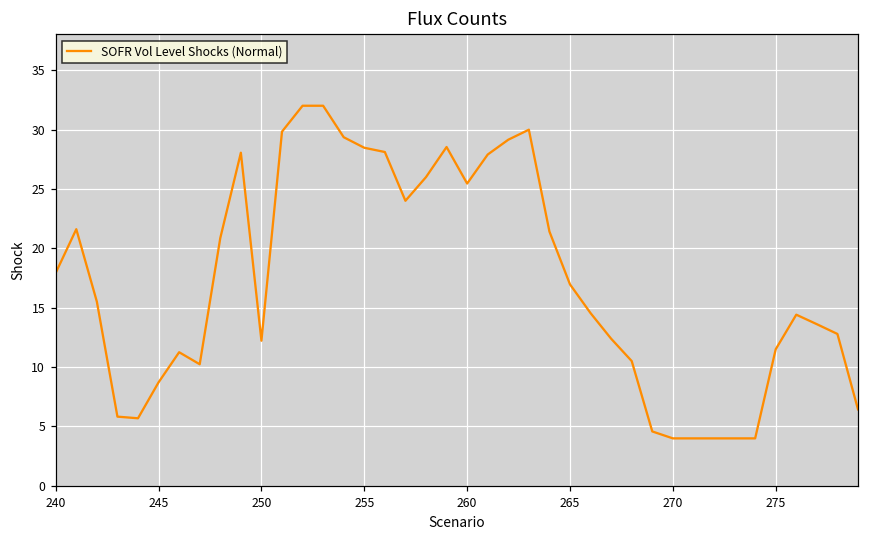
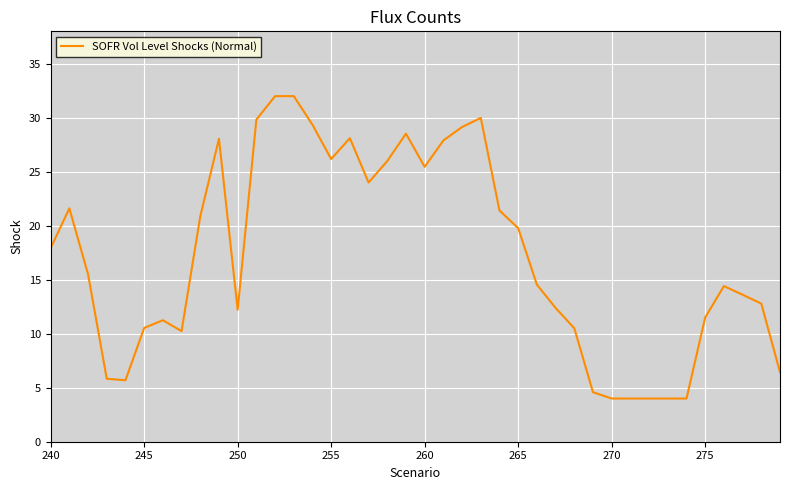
245: 8.7 -> 10.5
255: 28.5 -> 26.2
265: 17.0 -> 19.8
